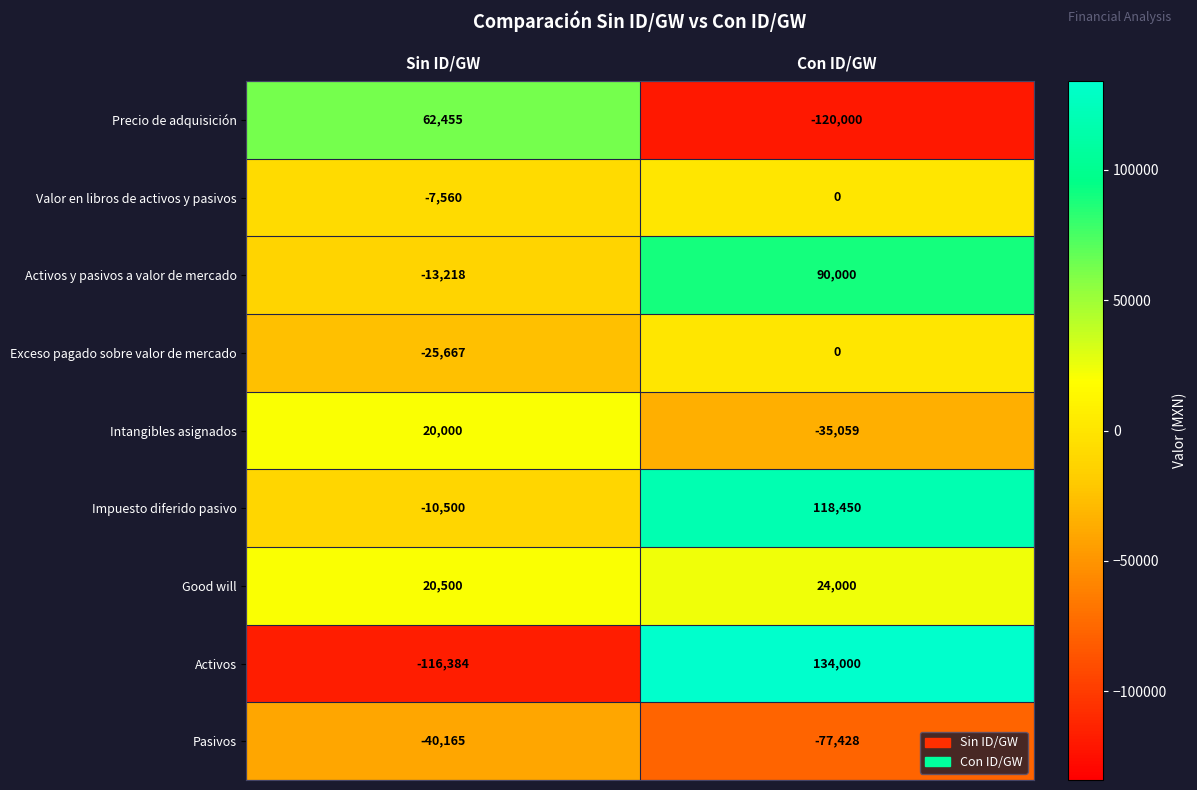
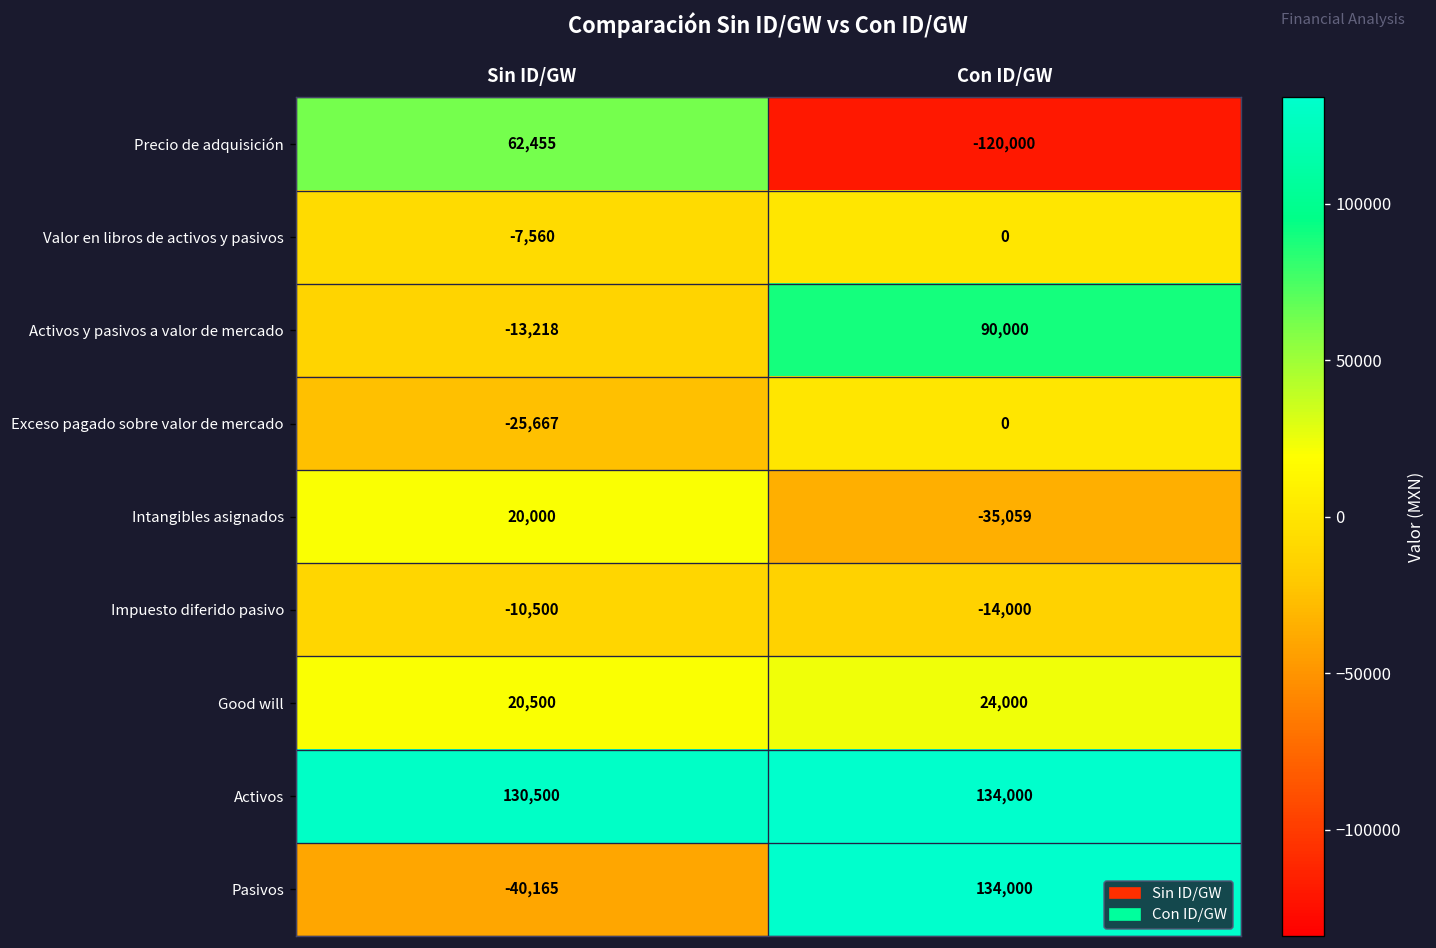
Impuesto diferido pasivo, Con ID/GW: 118,450 -> -14,000
Activos, Sin ID/GW: -116,384 -> 130,500
Pasivos, Con ID/GW: -77,428 -> 134,000
